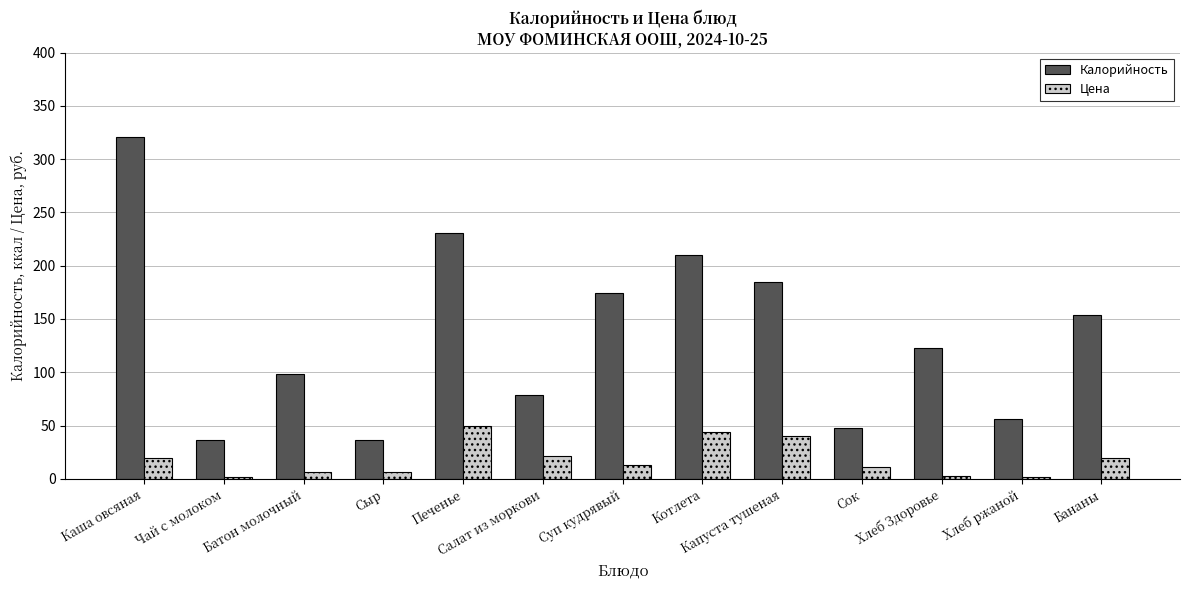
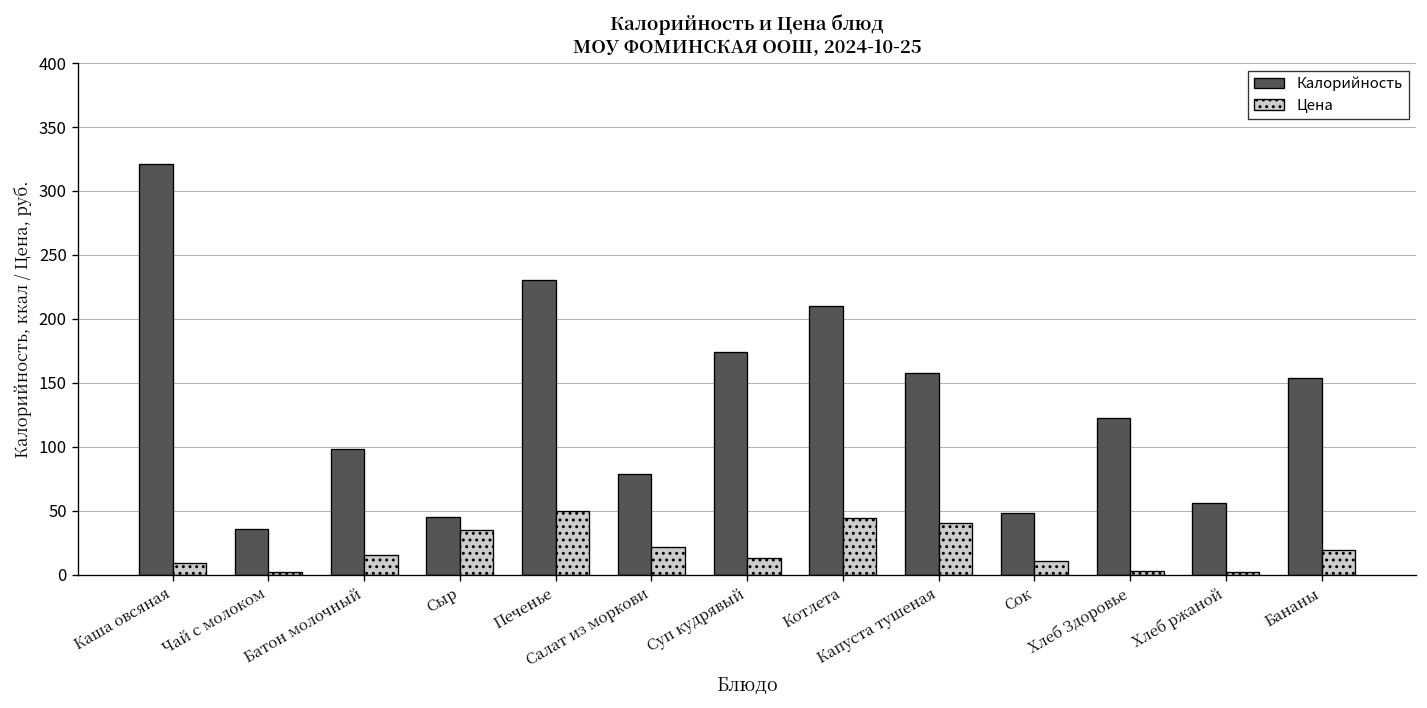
Цена, Каша овсяная: 19 -> 9
Цена, Батон молочный: 6 -> 16
Калорийность, Сыр: 36 -> 45
Цена, Сыр: 7 -> 35
Калорийность, Капуста тушеная: 185 -> 158
